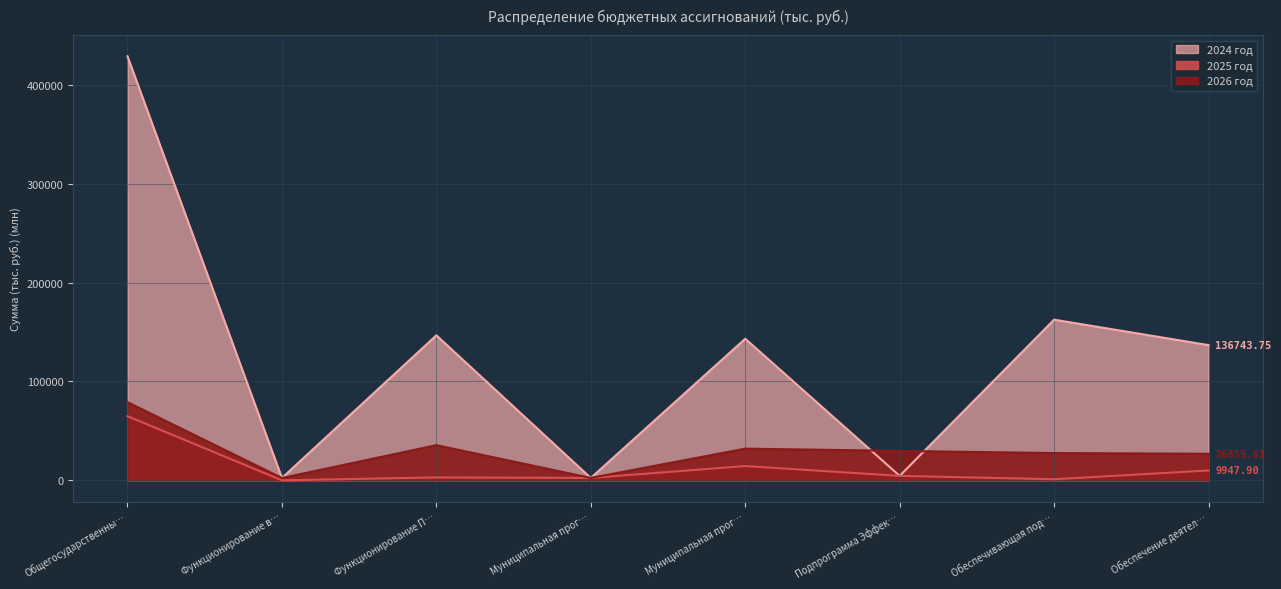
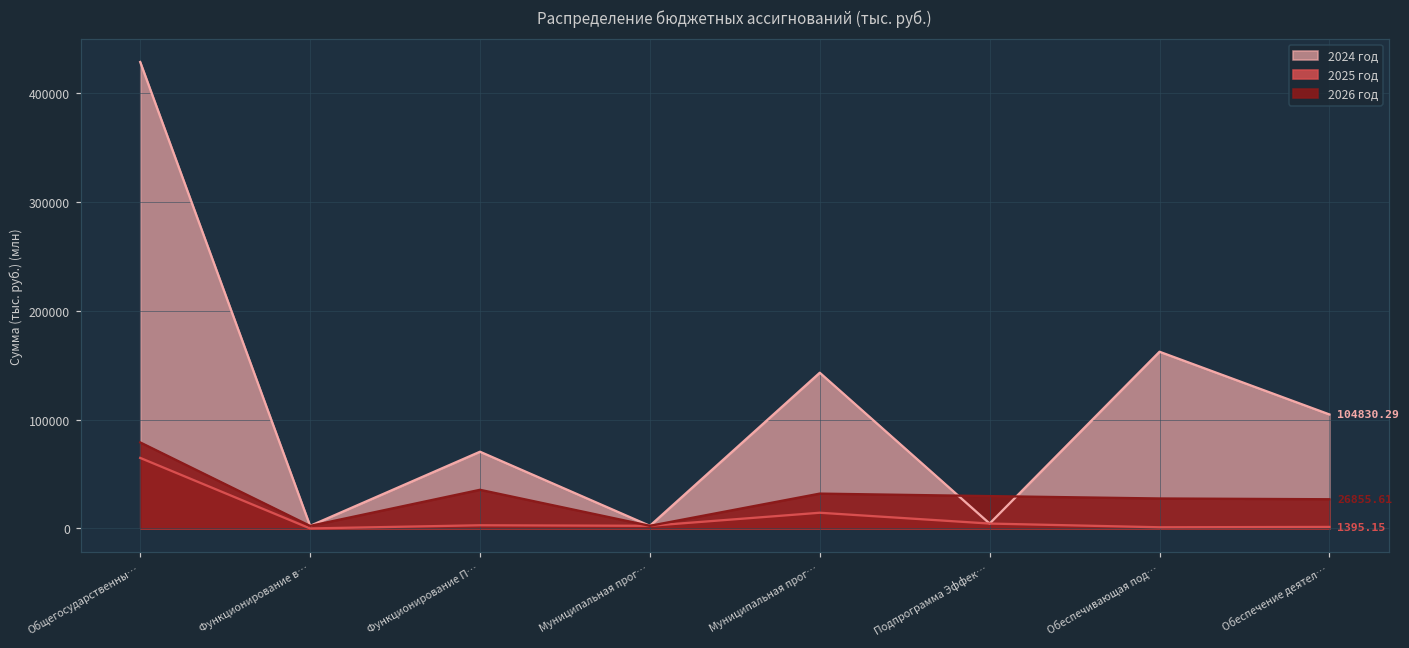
2024 год, Функционирование П…: 150000 -> 70000
2024 год, Обеспечение деятел…: 136743.75 -> 104830.29
2025 год, Обеспечение деятел…: 9947.90 -> 1395.15
